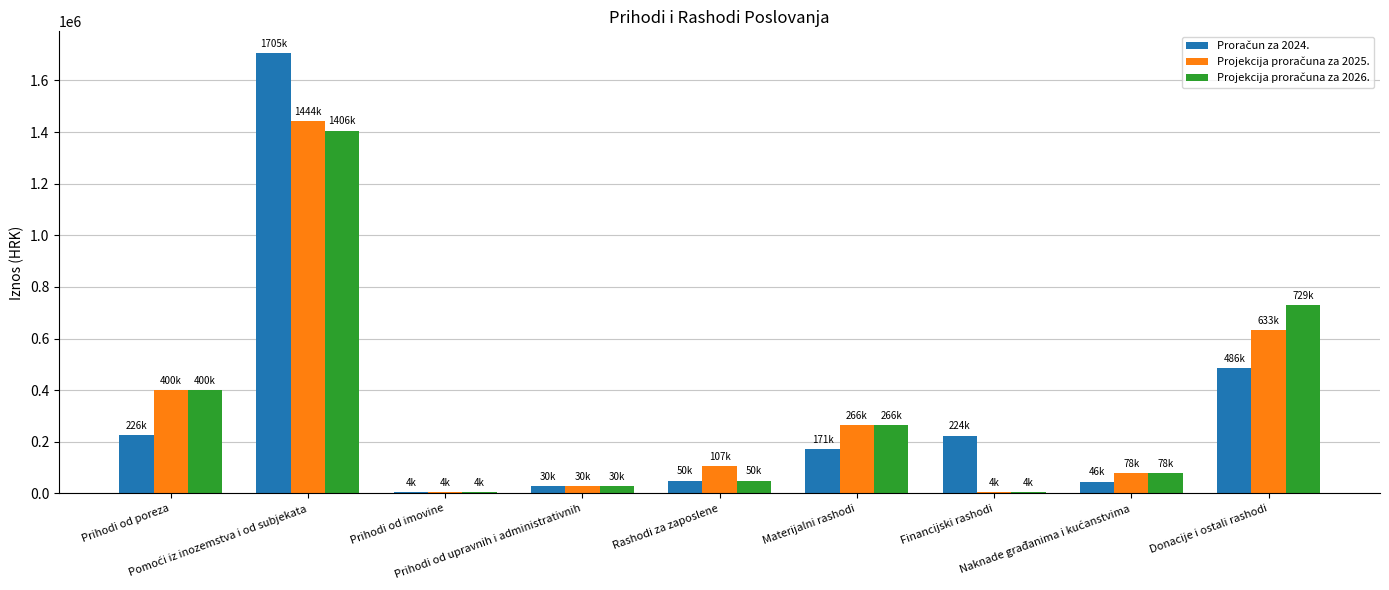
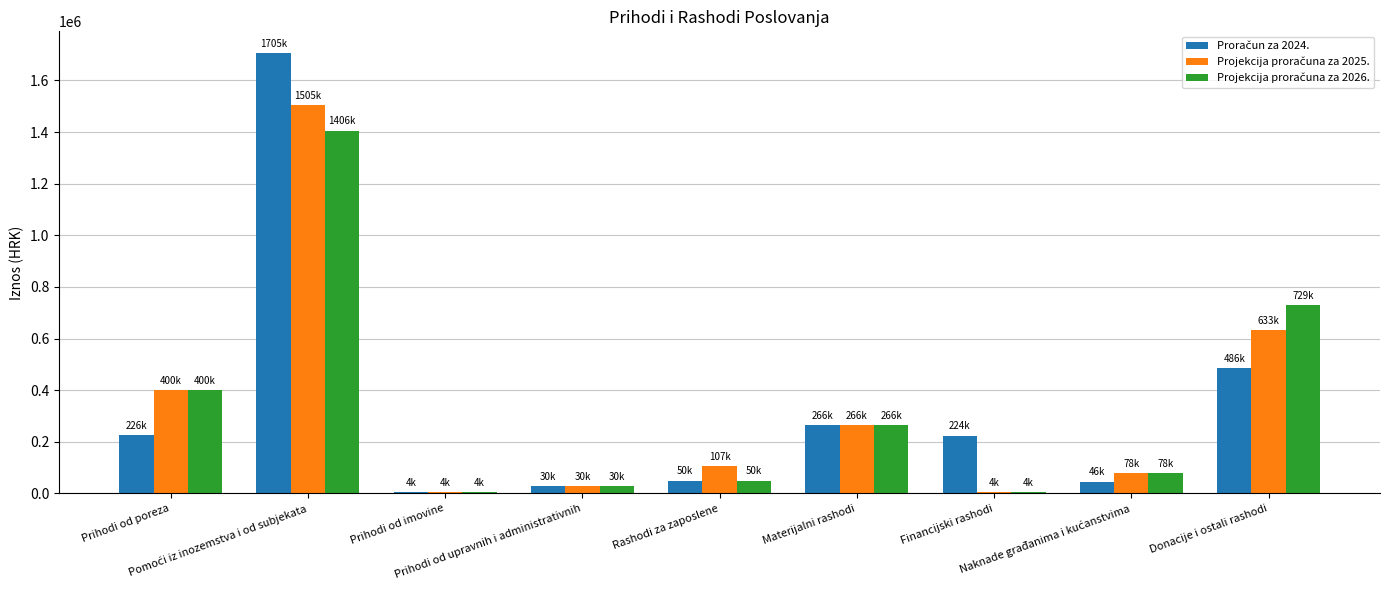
Projekcija proračuna za 2025., Pomoći iz inozemstva i od subjekata: 1444k -> 1505k
Proračun za 2024., Materijalni rashodi: 171k -> 266k
